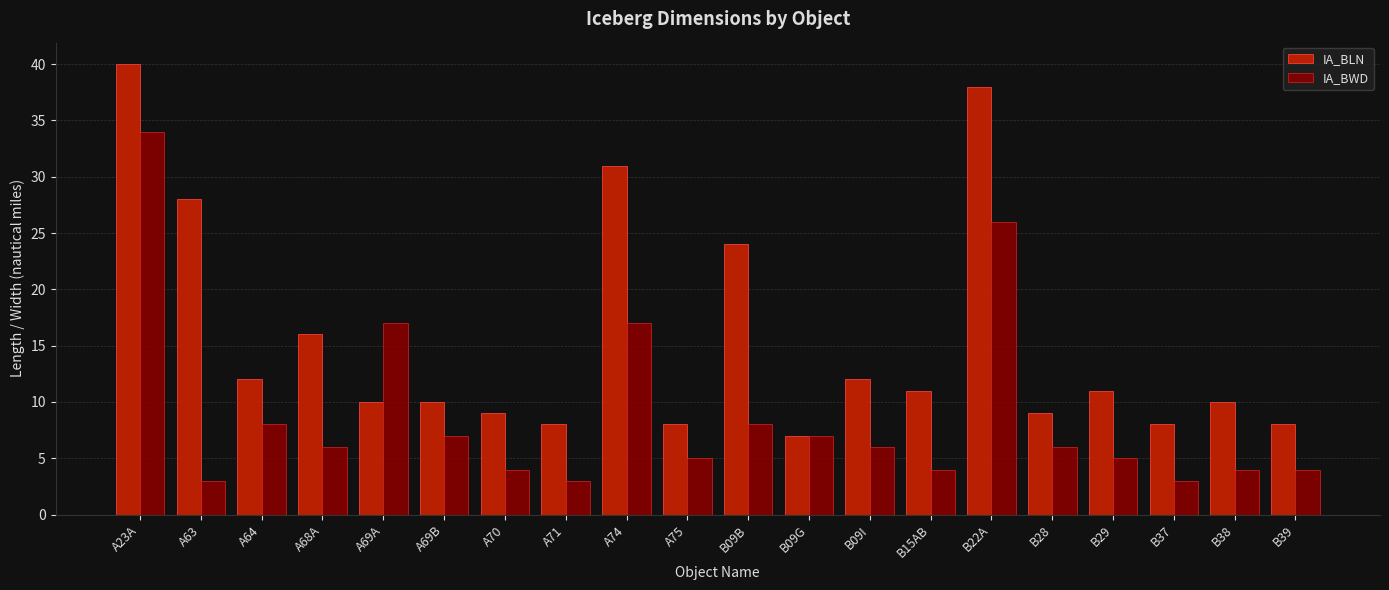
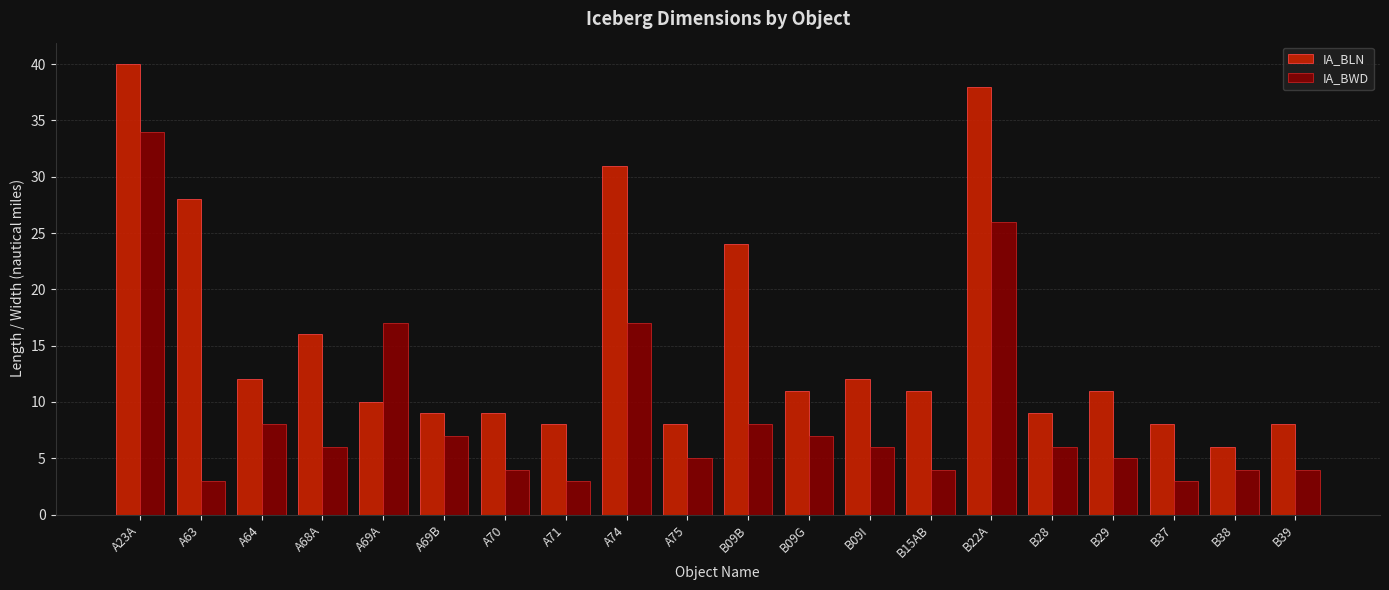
IA_BLN, A69B: 10 -> 9
IA_BLN, B09G: 7 -> 11
IA_BLN, B38: 10 -> 6
